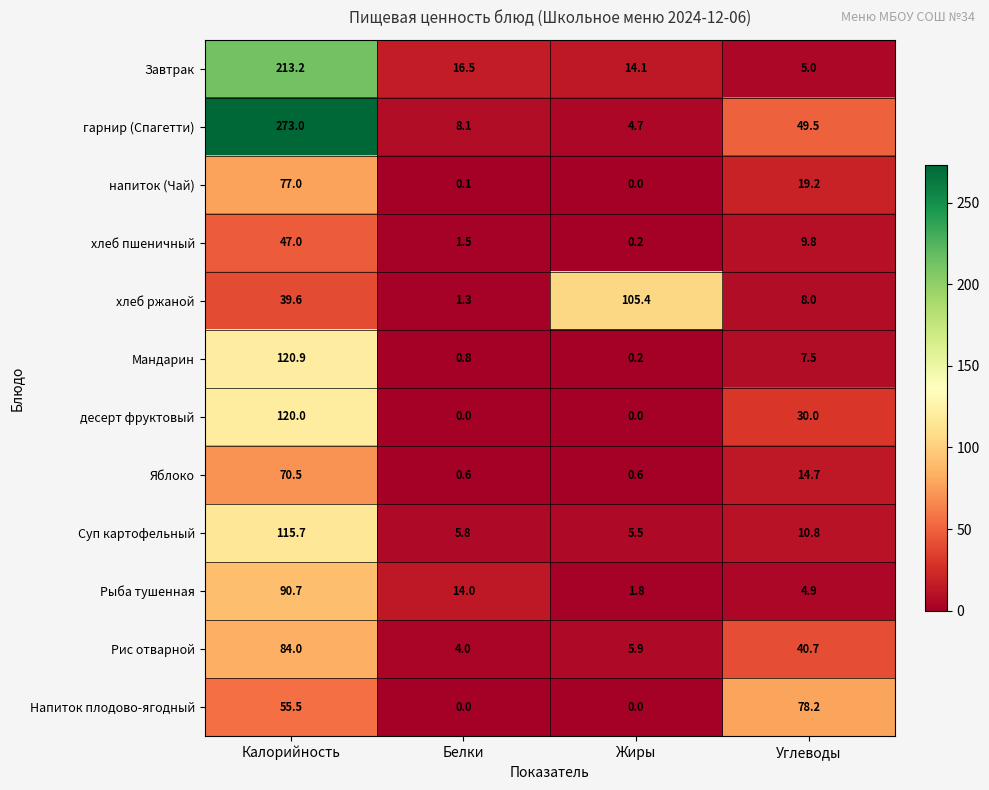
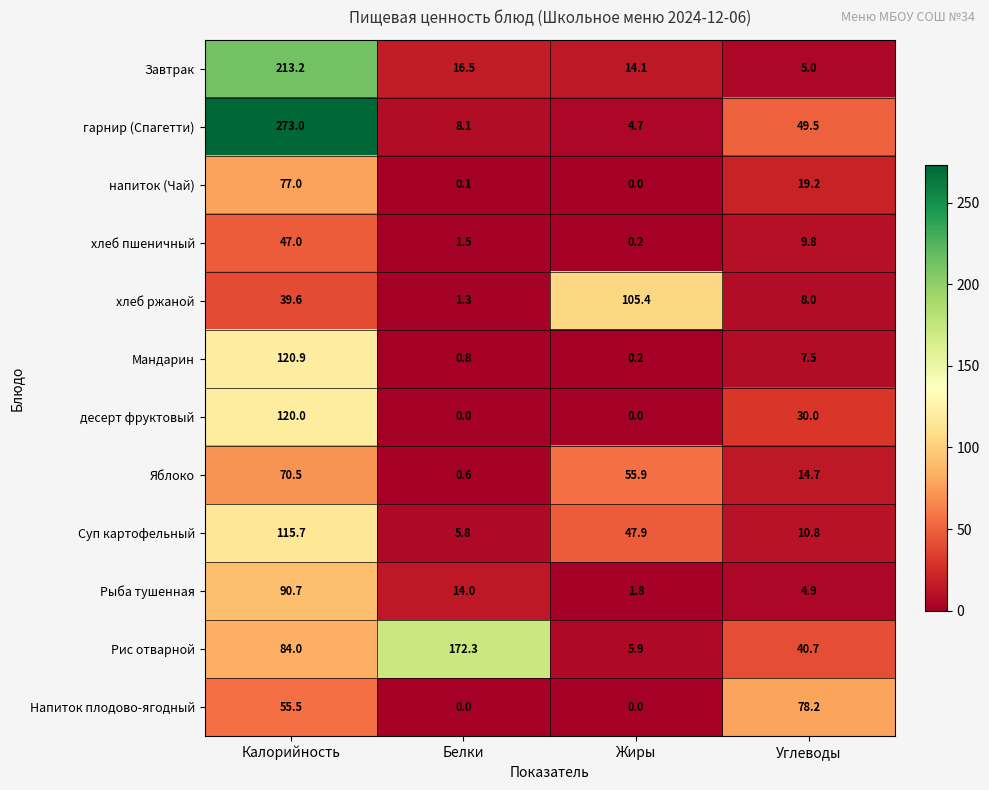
Яблоко, Жиры: 0.6 -> 55.9
Суп картофельный, Жиры: 5.5 -> 47.9
Рис отварной, Белки: 4.0 -> 172.3
